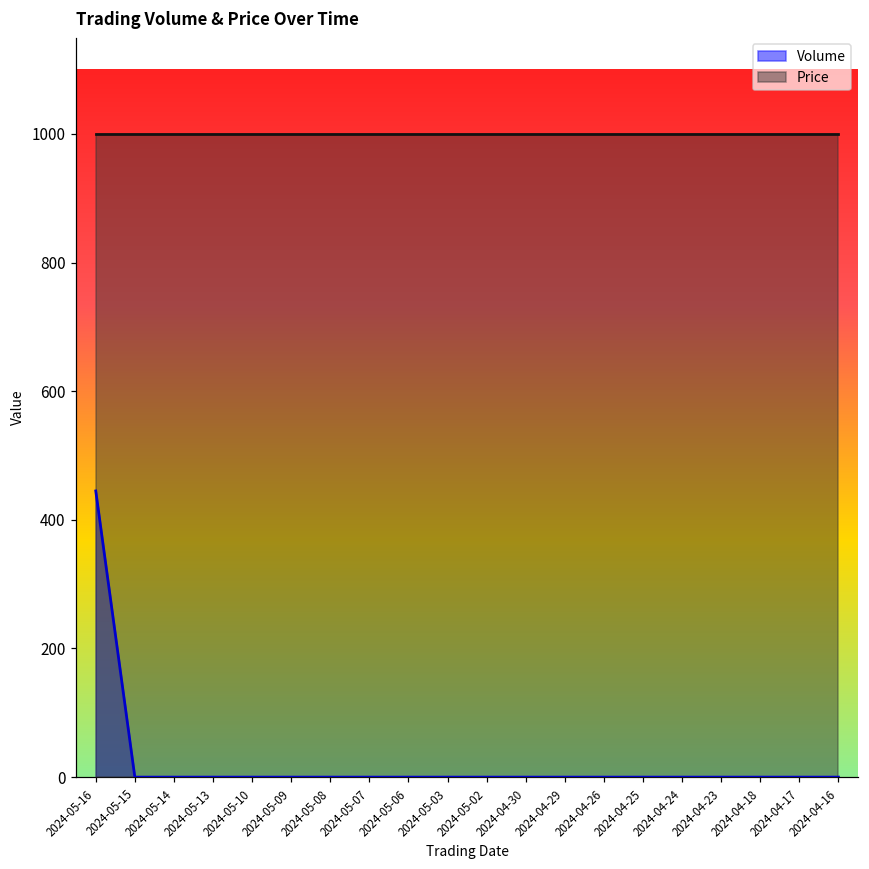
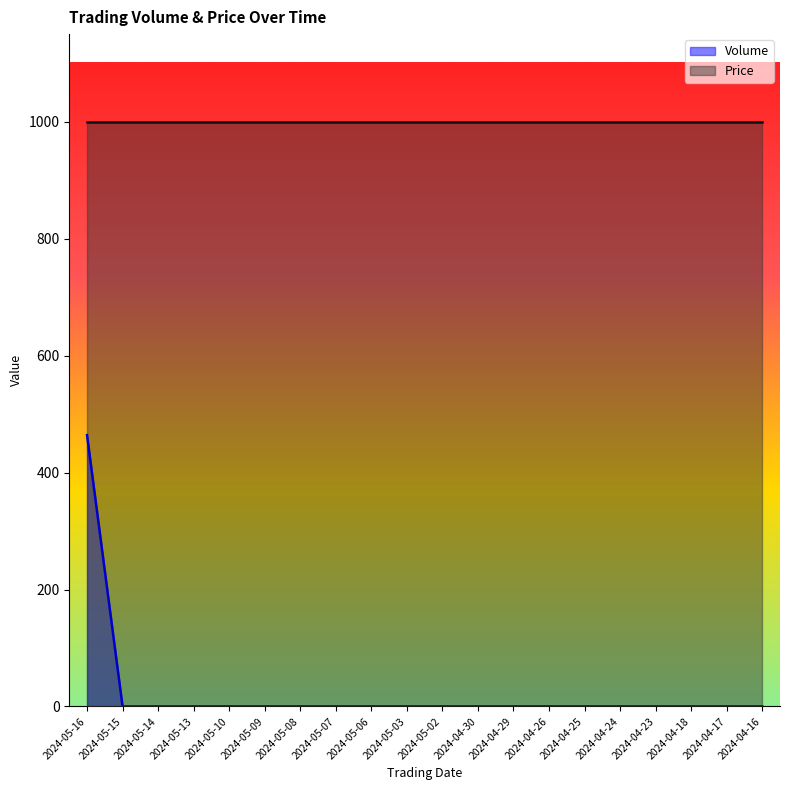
Volume, 2024-05-16: 450 -> 460
